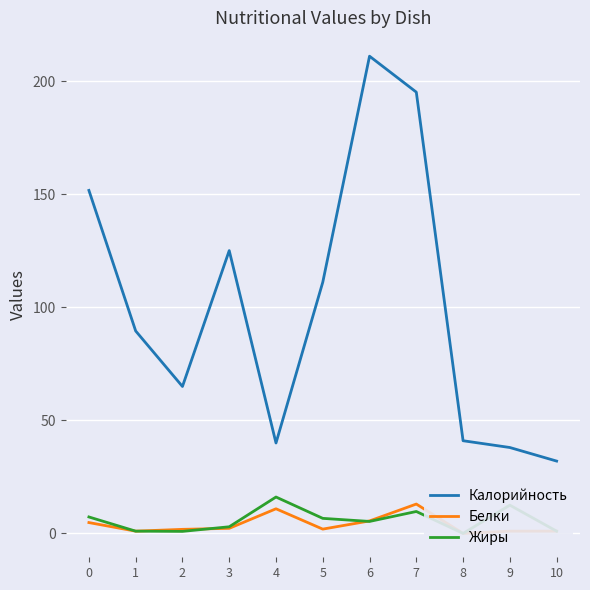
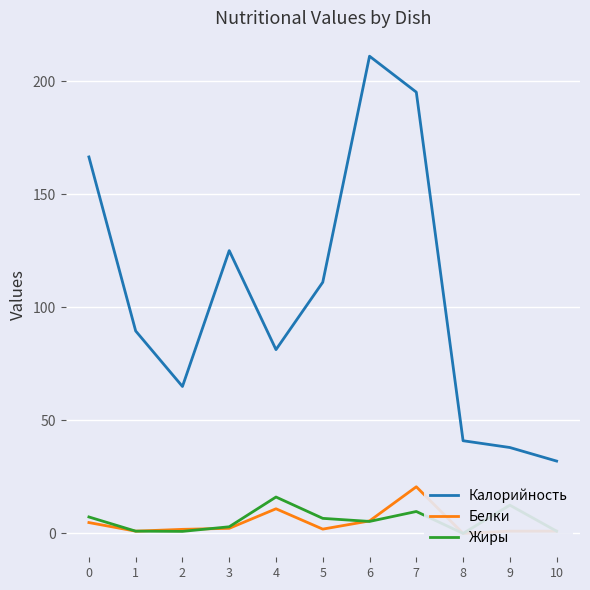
Калорийность, 0: 152 -> 167
Калорийность, 4: 40 -> 81
Белки, 7: 13 -> 21
